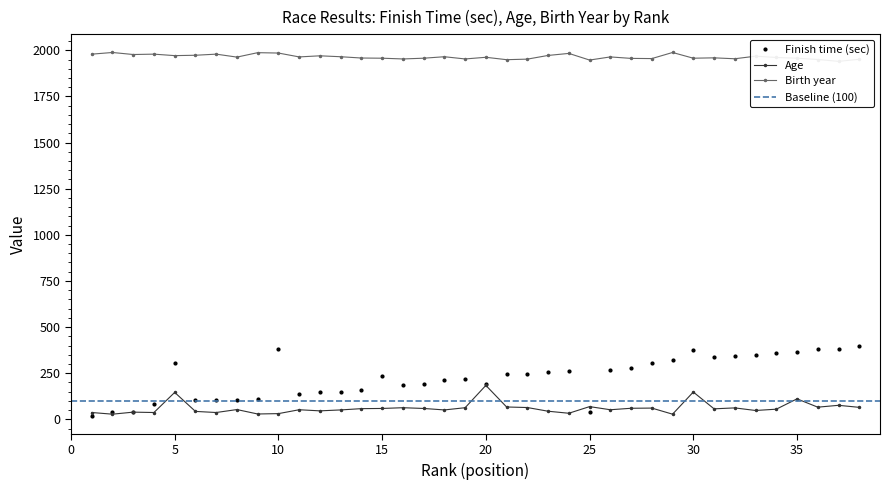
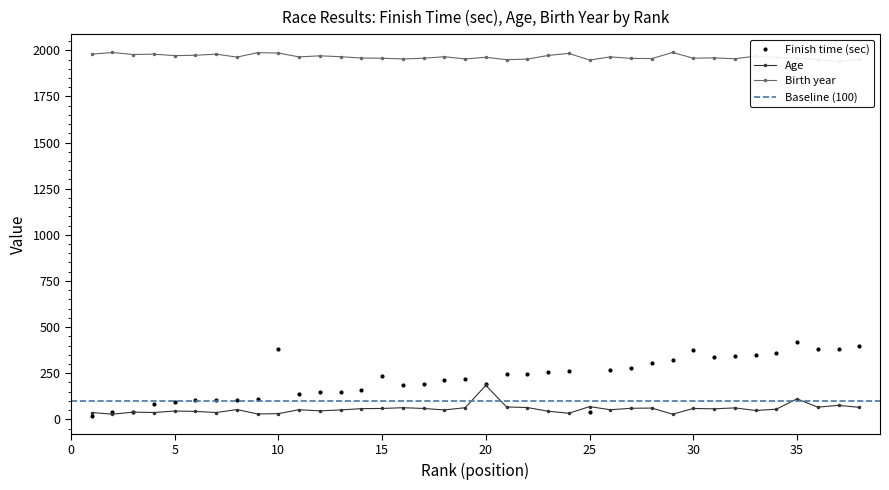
Finish time (sec), 5: 300 -> 90
Age, 5: 150 -> 50
Age, 30: 150 -> 60
Finish time (sec), 35: 370 -> 420
